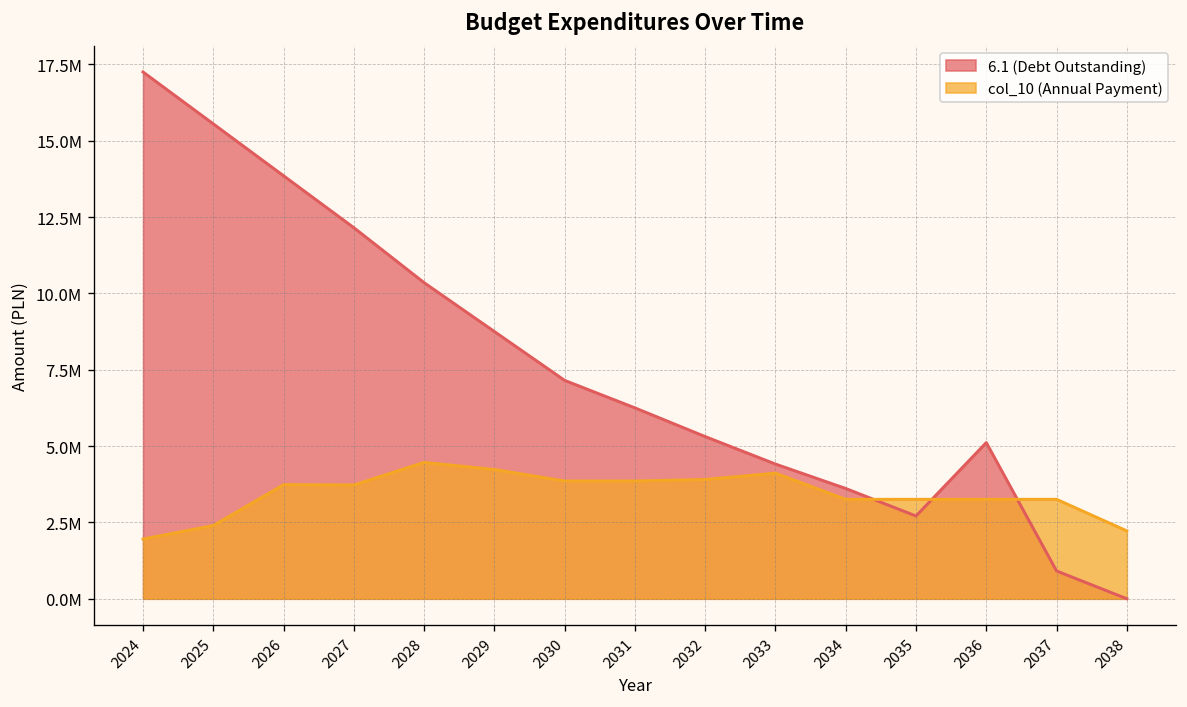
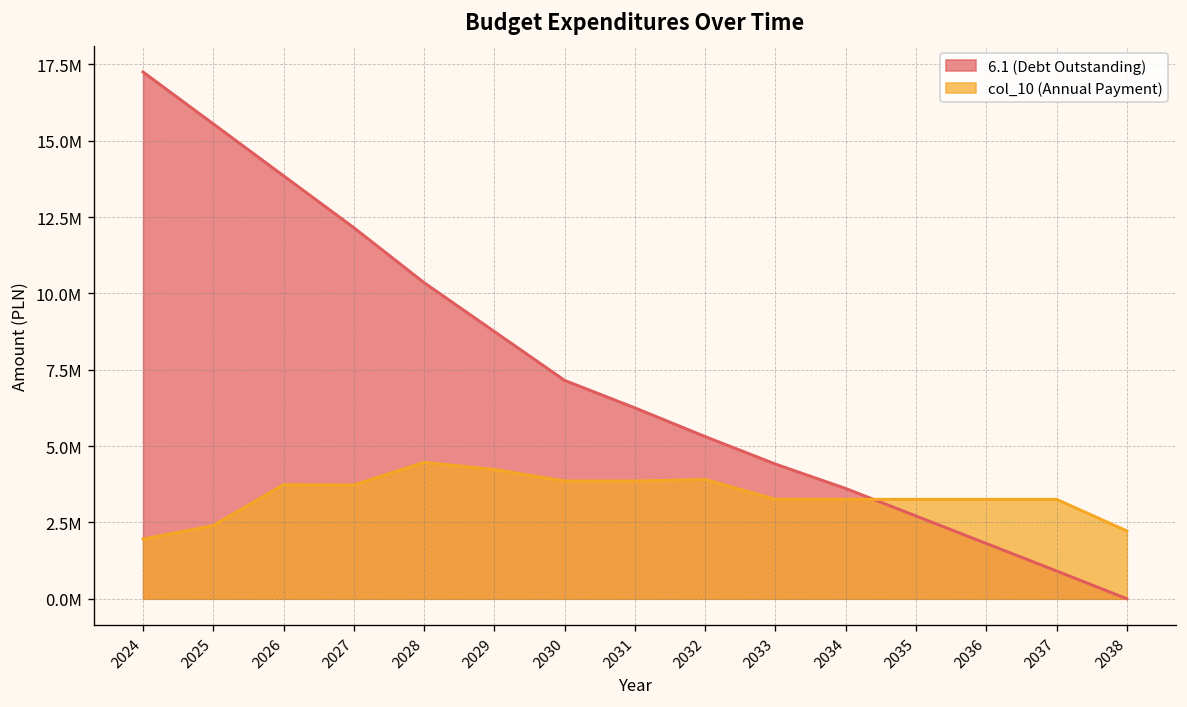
col_10 (Annual Payment), 2033: 4100000 -> 3300000
6.1 (Debt Outstanding), 2036: 5100000 -> 1800000
